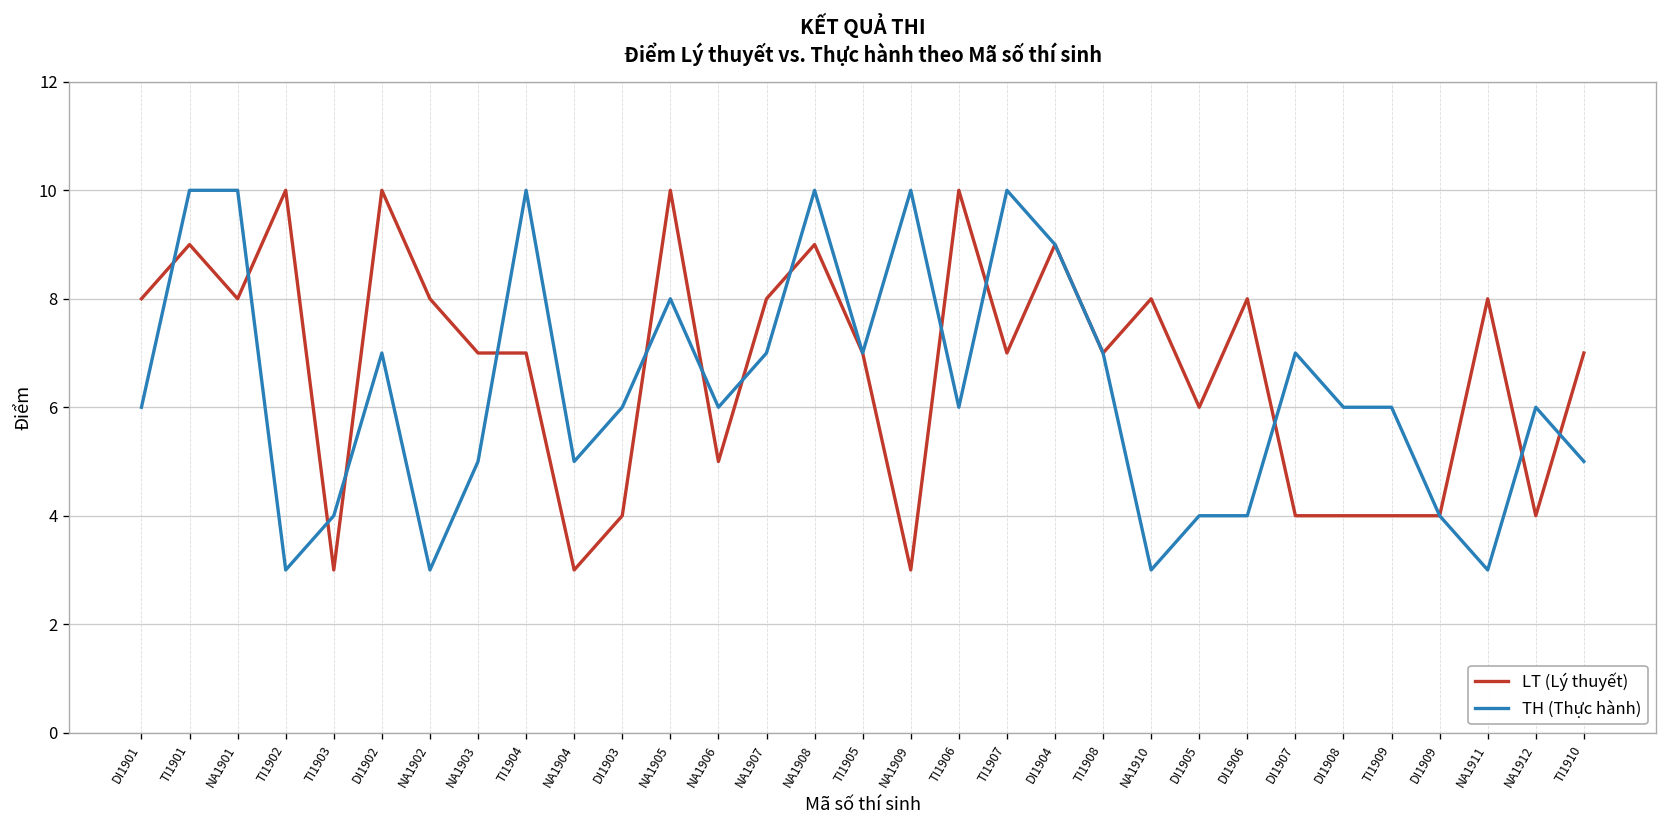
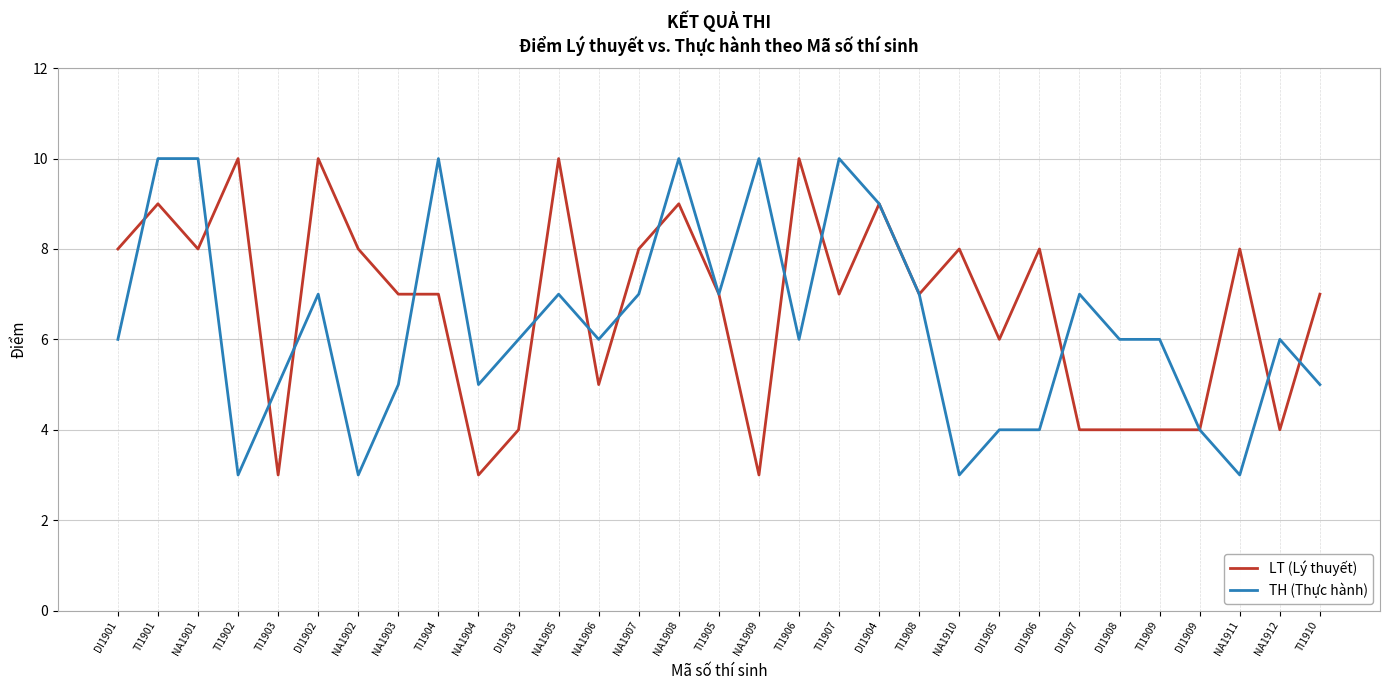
TH (Thực hành), TI1903: 4 -> 5
TH (Thực hành), NA1905: 8 -> 7
